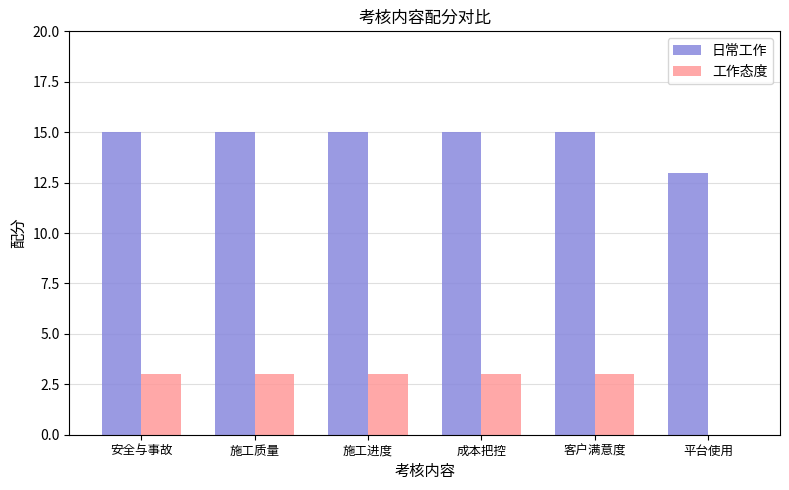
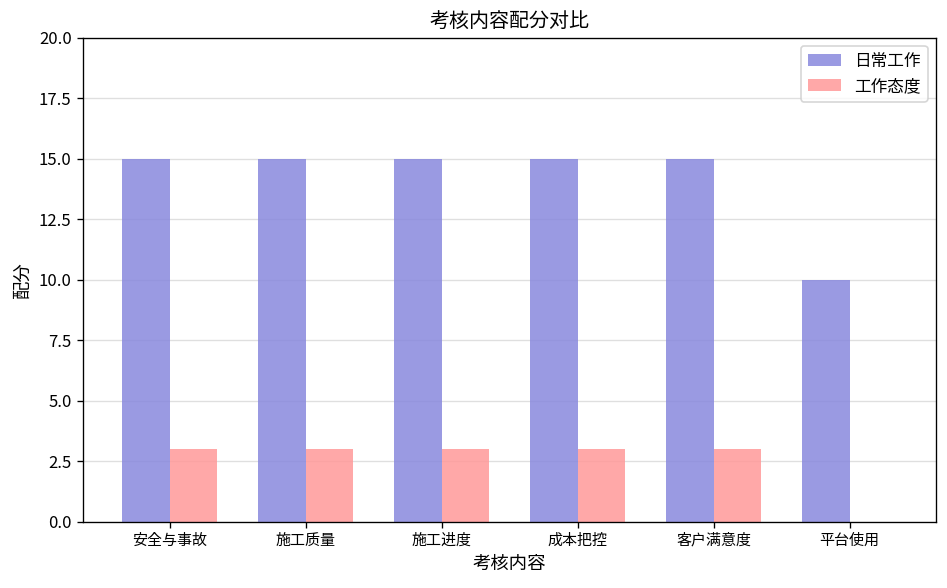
日常工作, 平台使用: 13 -> 10
